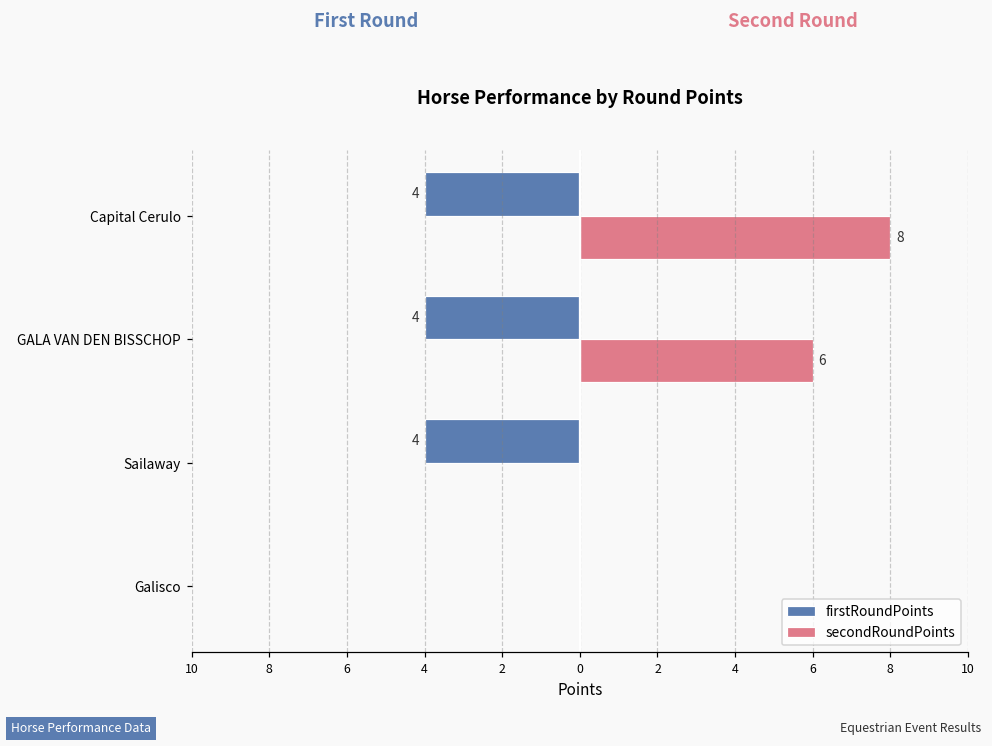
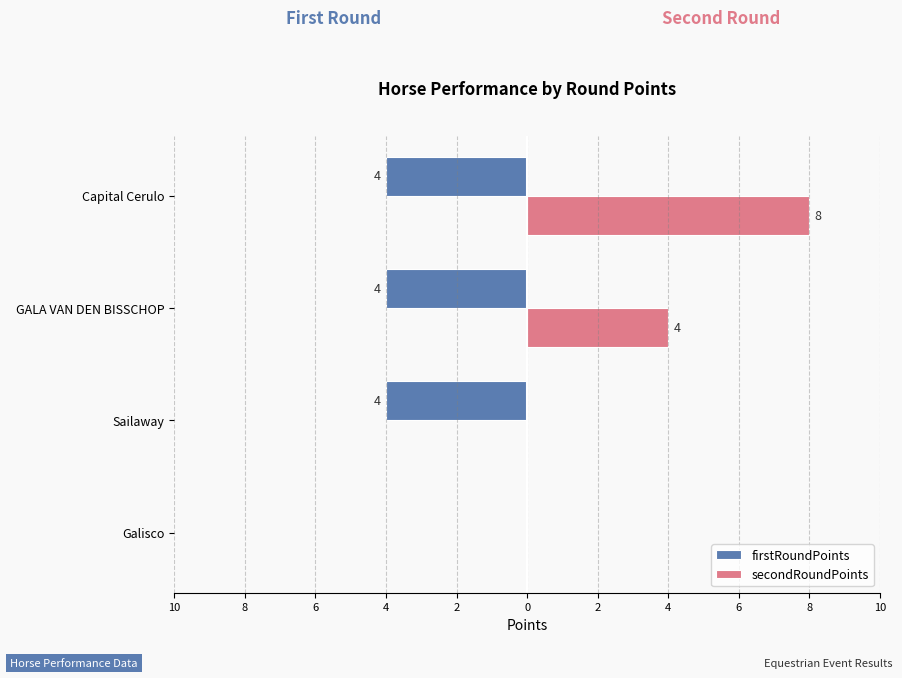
secondRoundPoints, GALA VAN DEN BISSCHOP: 6 -> 4
